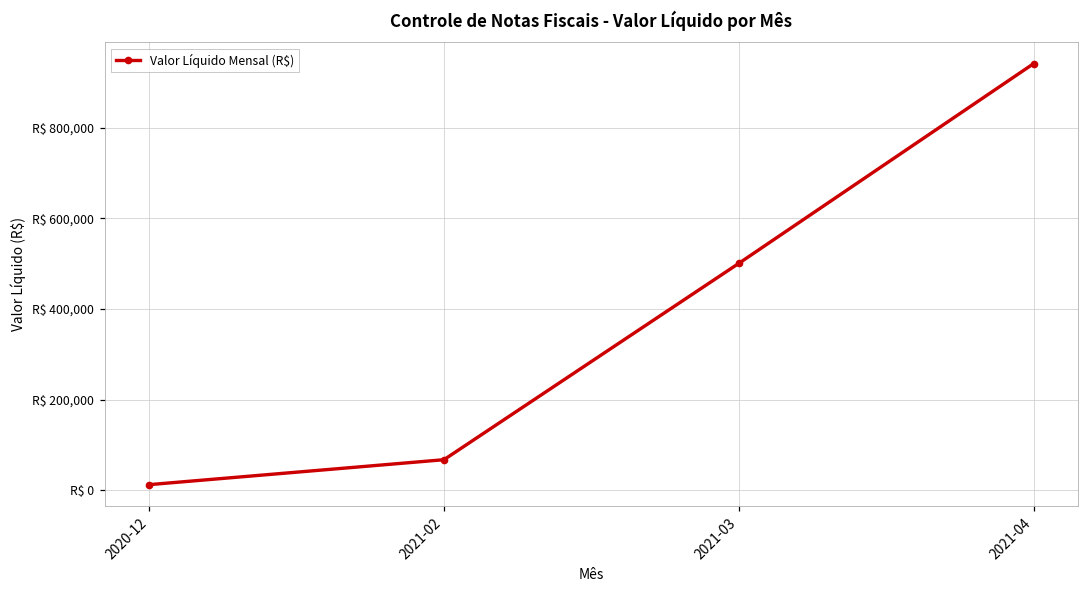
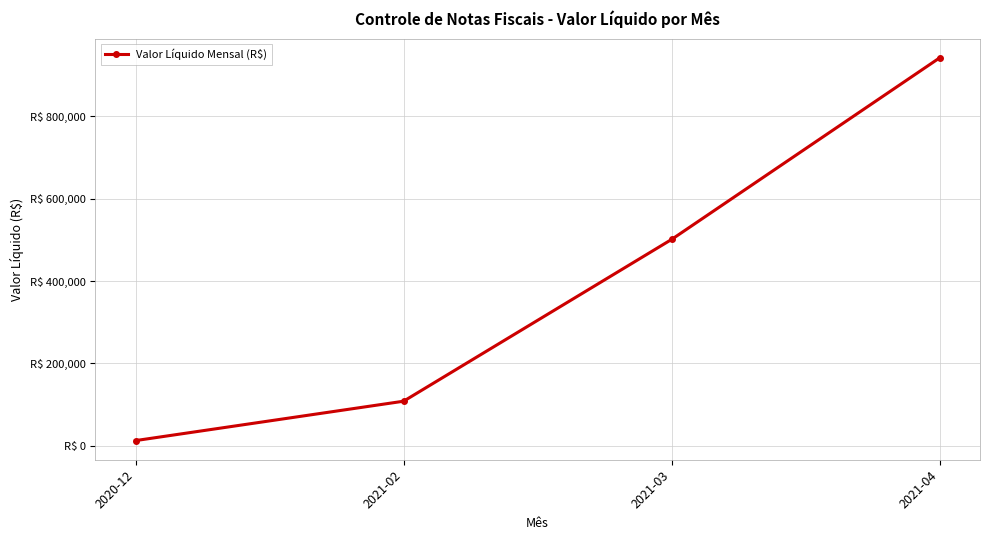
2021-02: R$ 70,000 -> R$ 110,000
